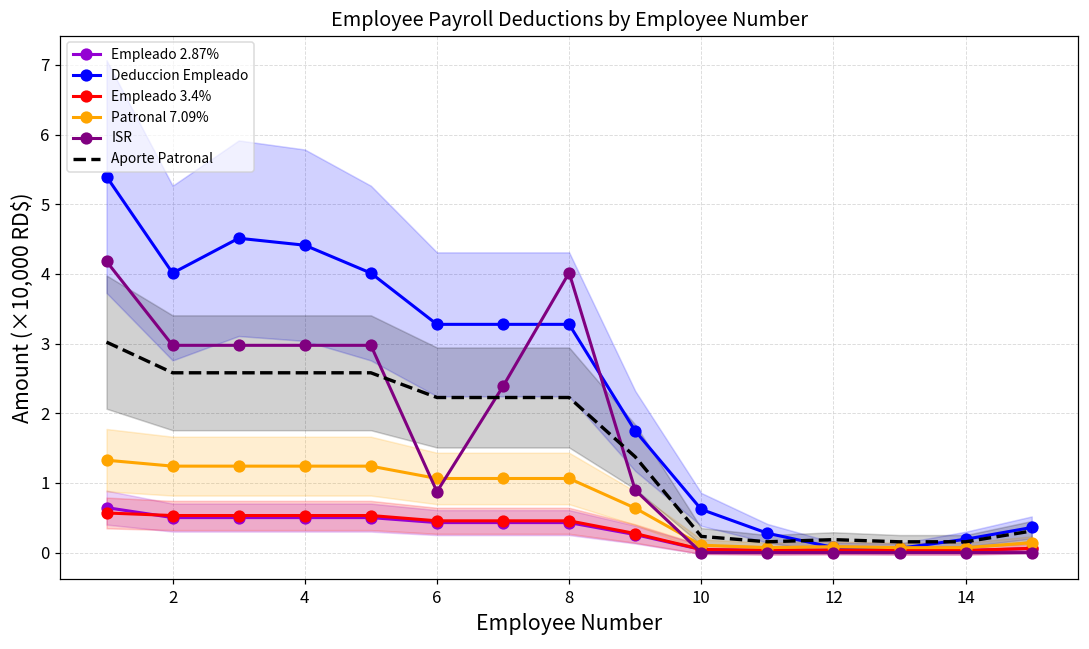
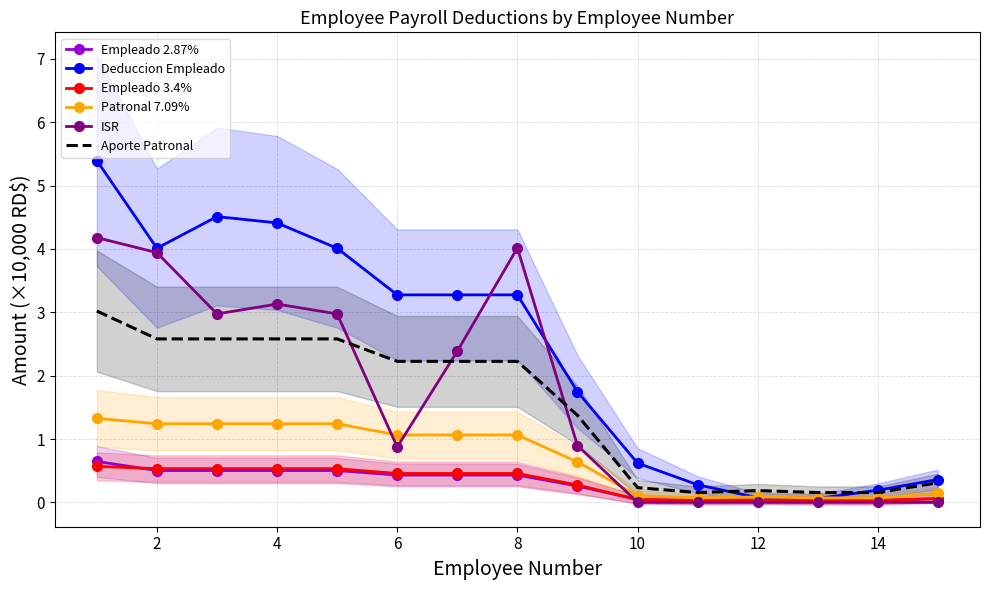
ISR, 2: 3.0 -> 3.9
ISR, 4: 3.0 -> 3.1
